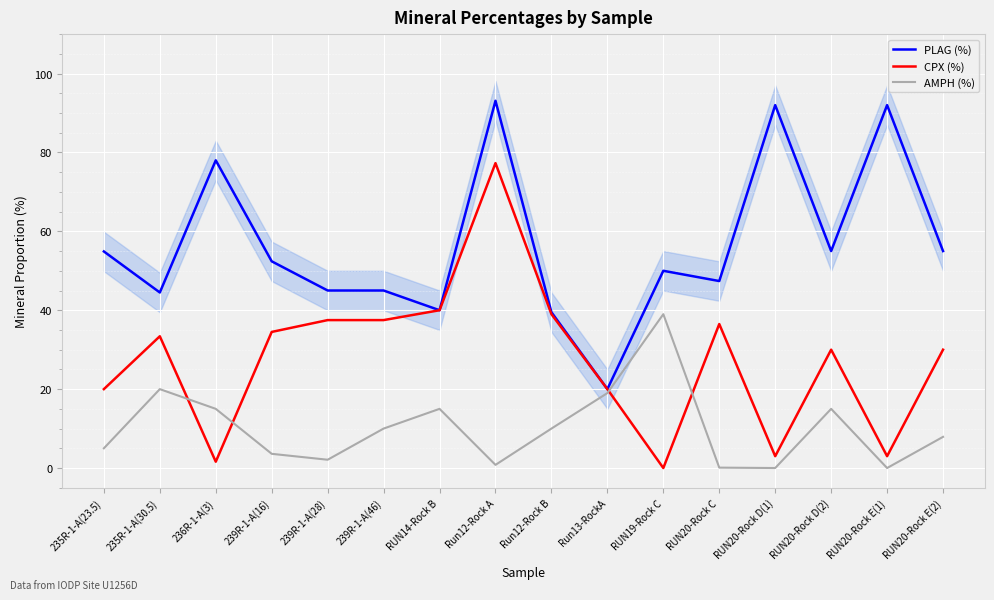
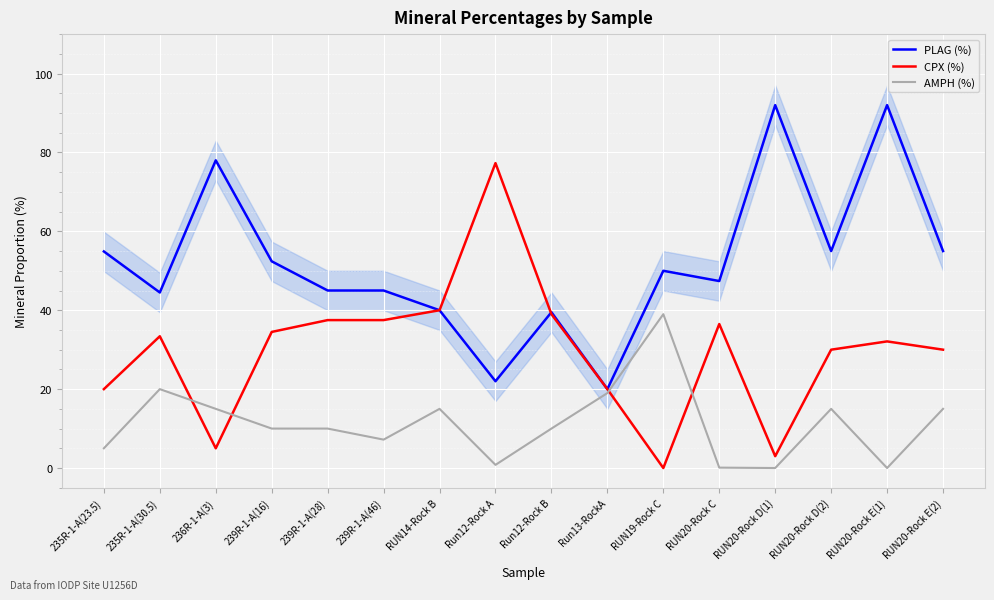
CPX (%), 236R-1-A(3): 2 -> 5
AMPH (%), 239R-1-A(16): 4 -> 10
AMPH (%), 239R-1-A(28): 2 -> 10
AMPH (%), 239R-1-A(46): 10 -> 7
PLAG (%), Run12-Rock A: 93 -> 22
CPX (%), RUN20-Rock E(1): 3 -> 32
AMPH (%), RUN20-Rock E(2): 8 -> 15
